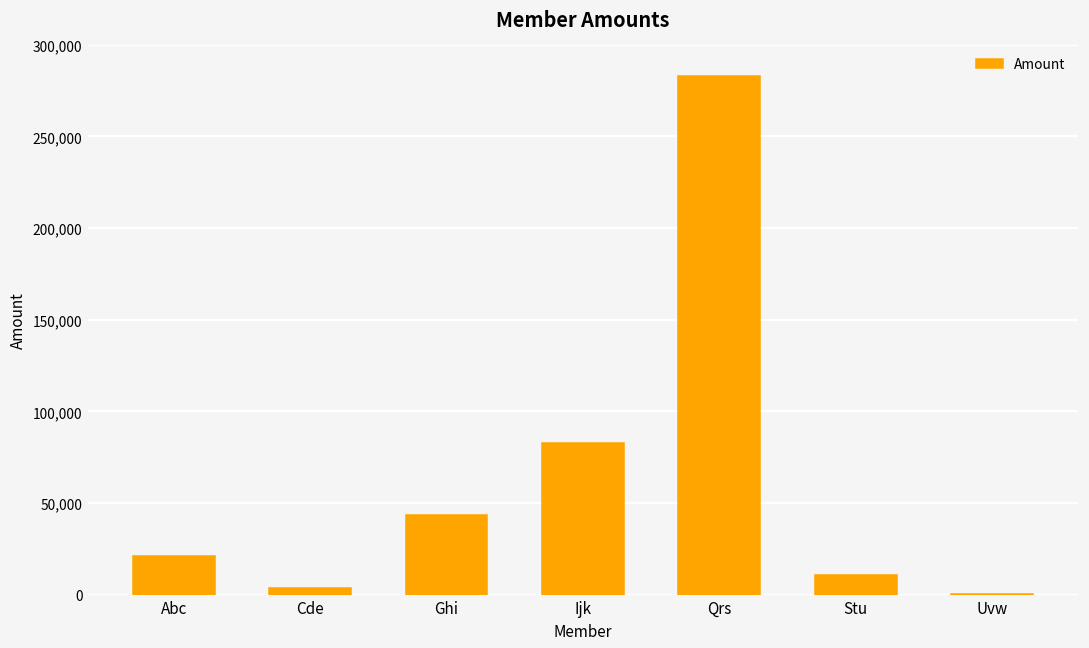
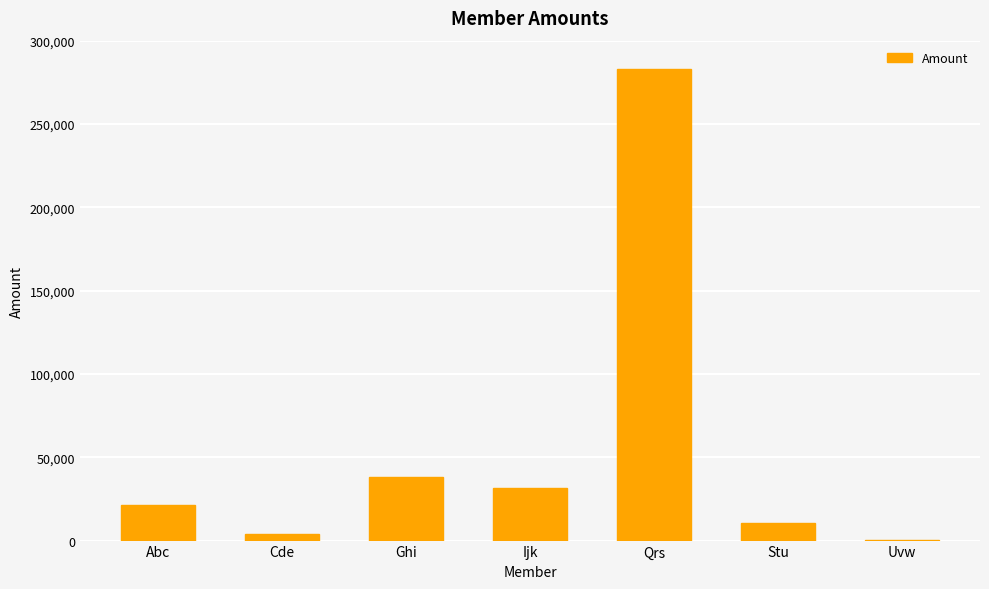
Ghi: 43,000 -> 38,000
Ijk: 83,000 -> 32,000
